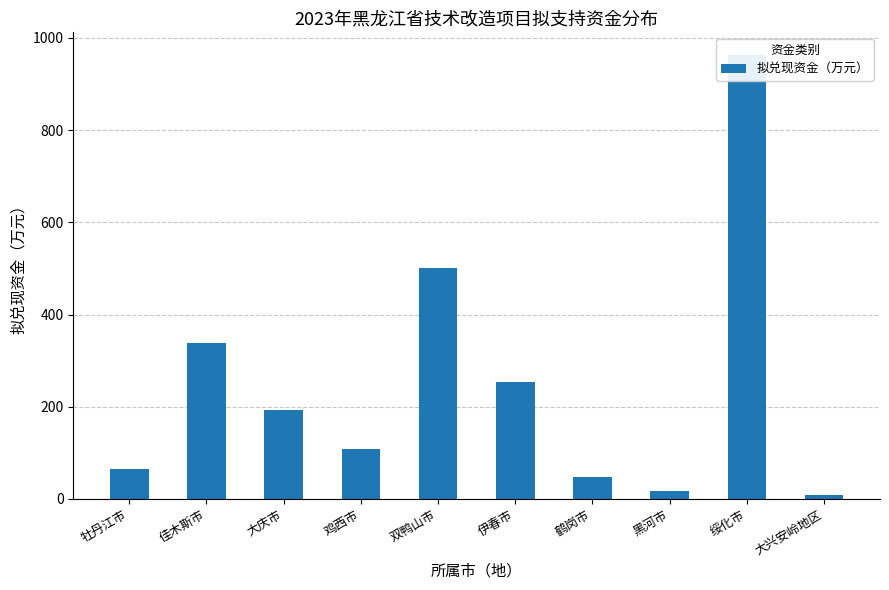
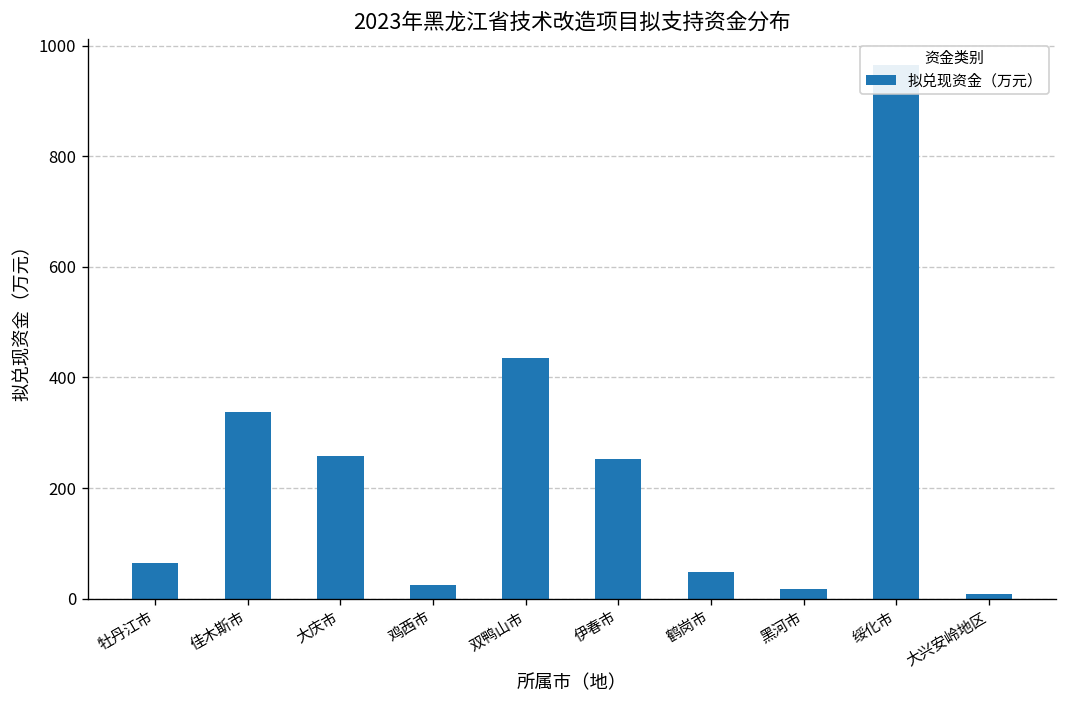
大庆市: 190 -> 260
鸡西市: 110 -> 20
双鸭山市: 500 -> 440
